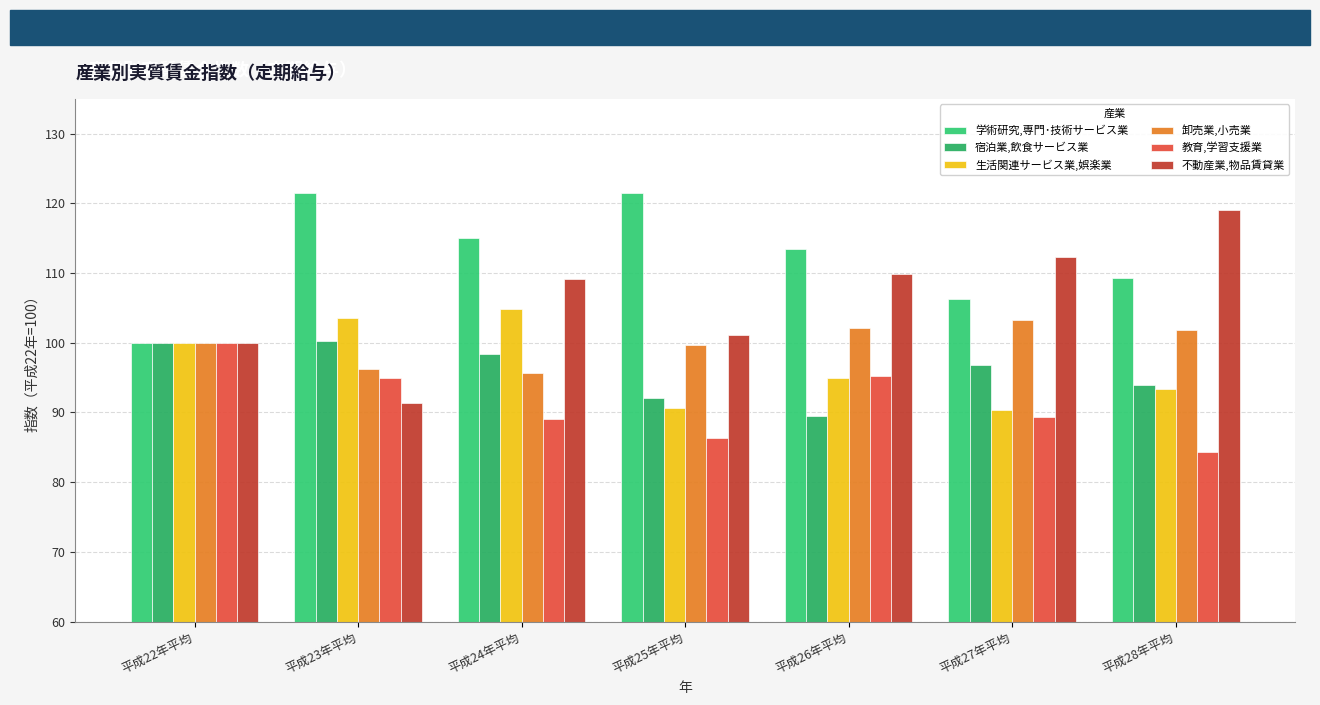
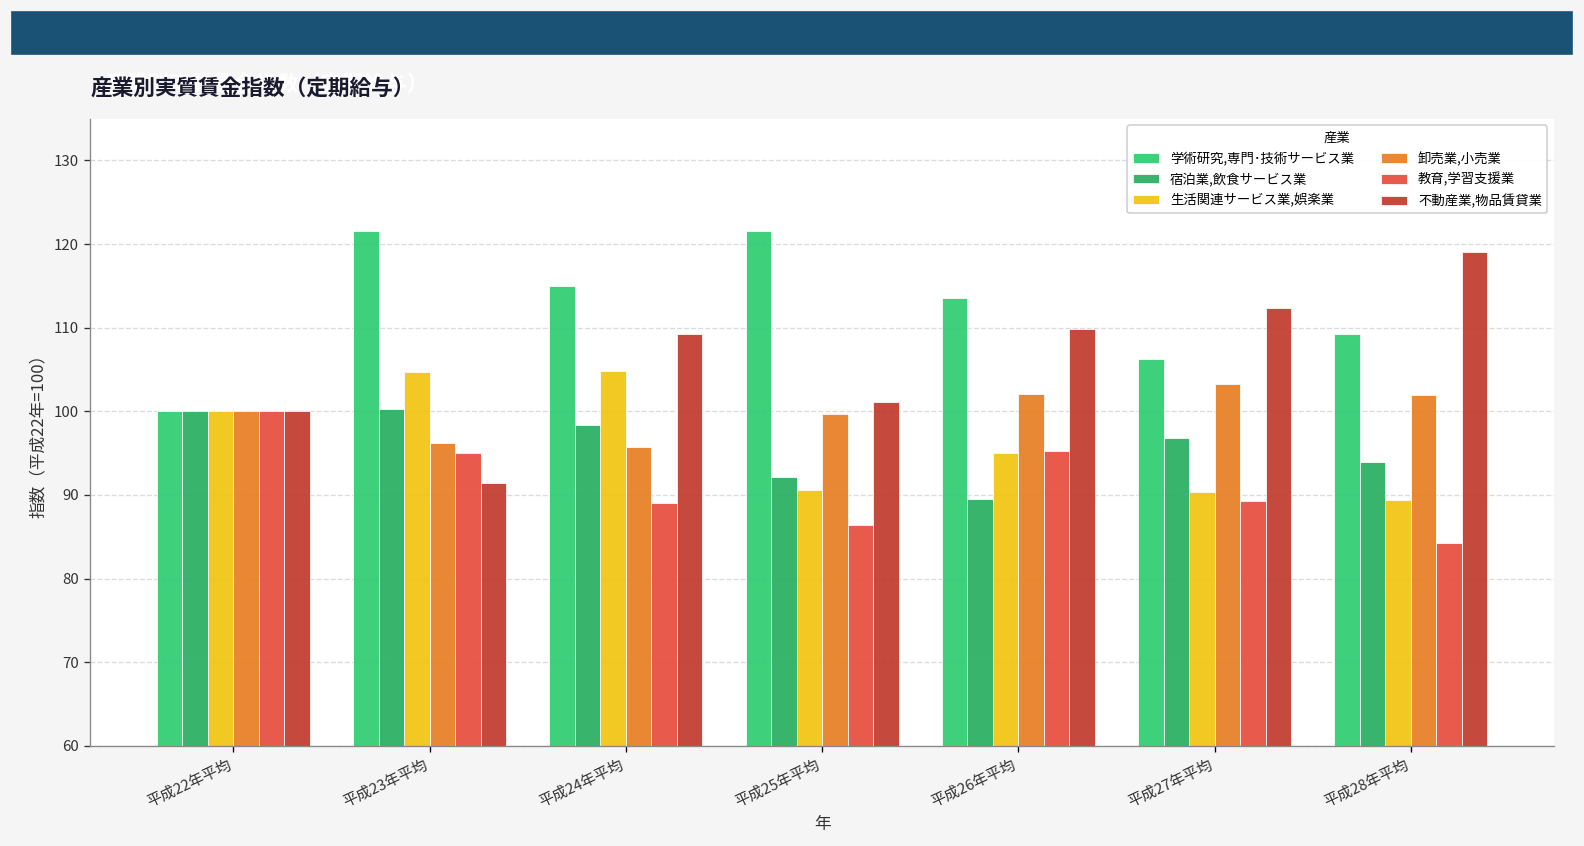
生活関連サービス業,娯楽業, 平成23年平均: 104 -> 105
生活関連サービス業,娯楽業, 平成28年平均: 93 -> 89
